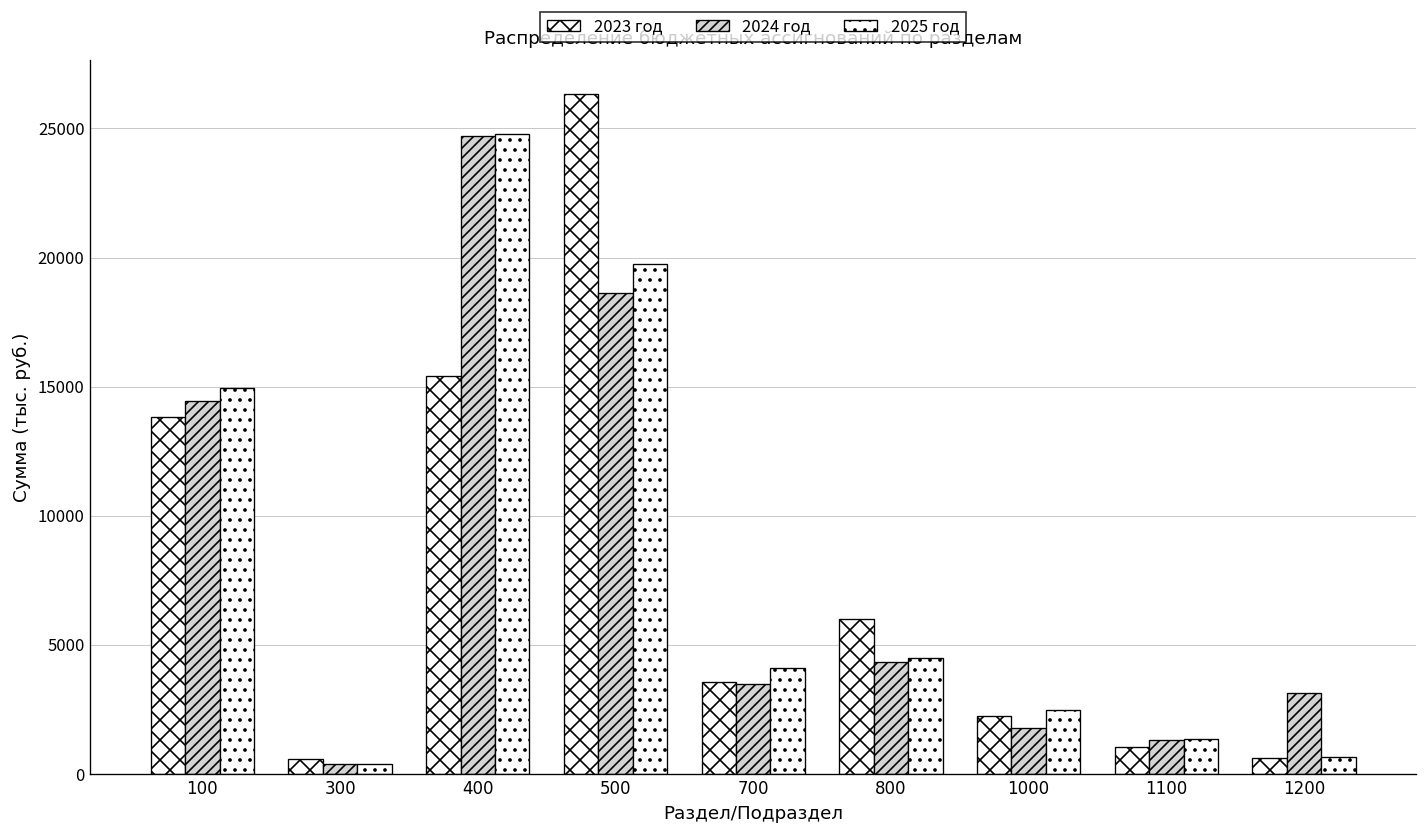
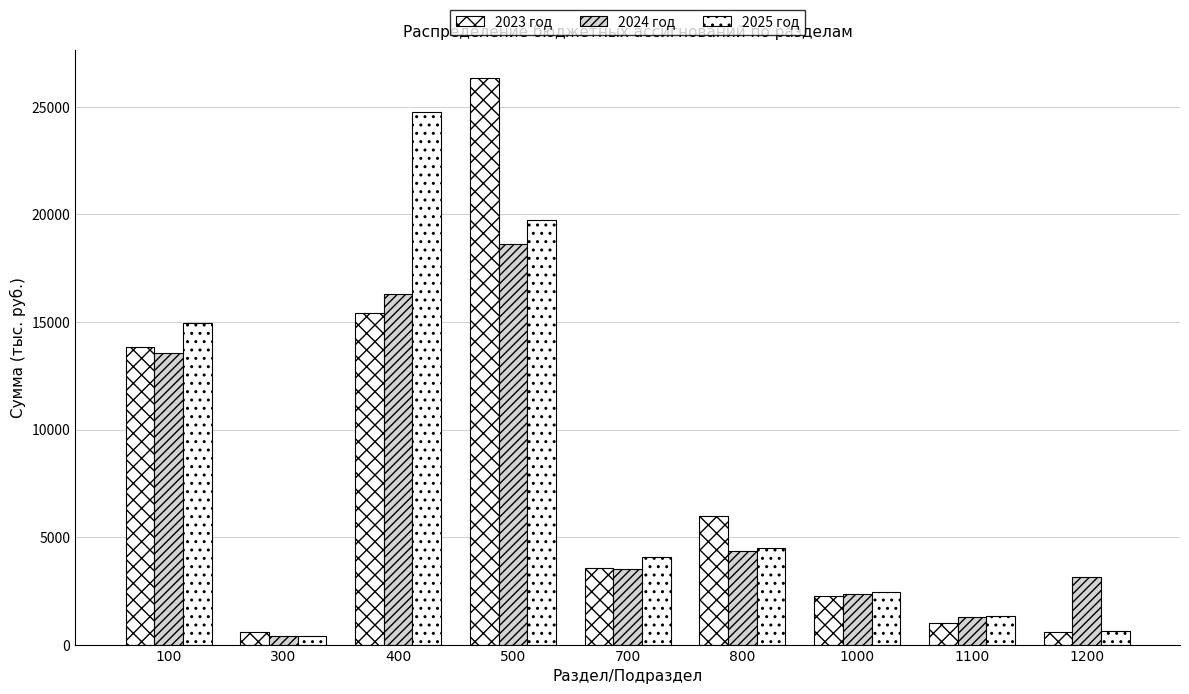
2024 год, 100: 14400 -> 13500
2024 год, 400: 24700 -> 16300
2024 год, 1000: 1800 -> 2400
